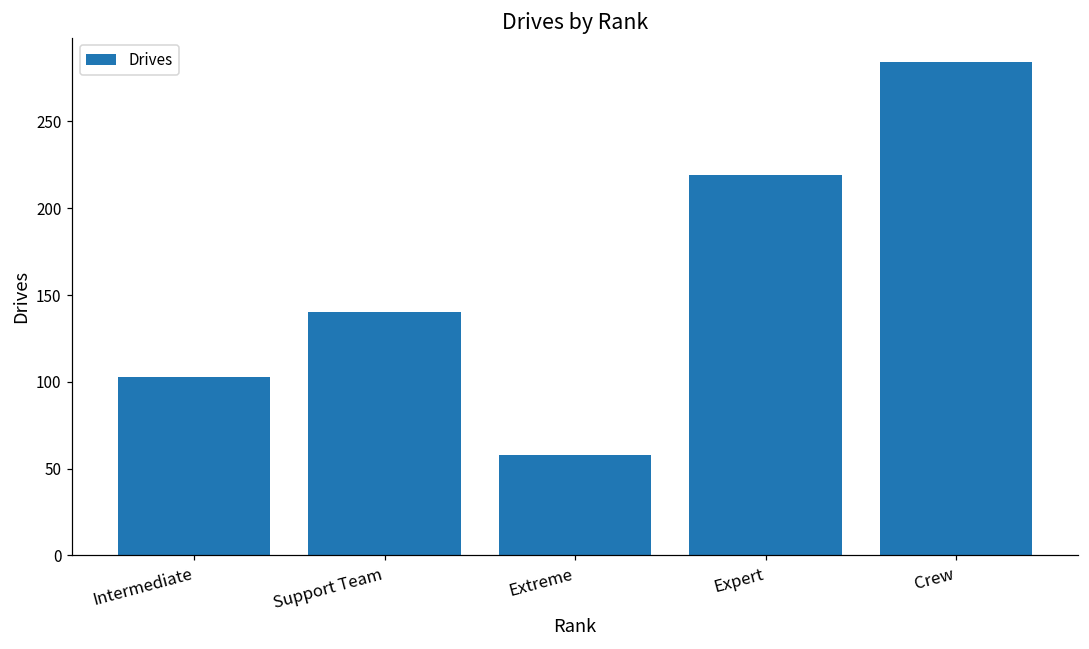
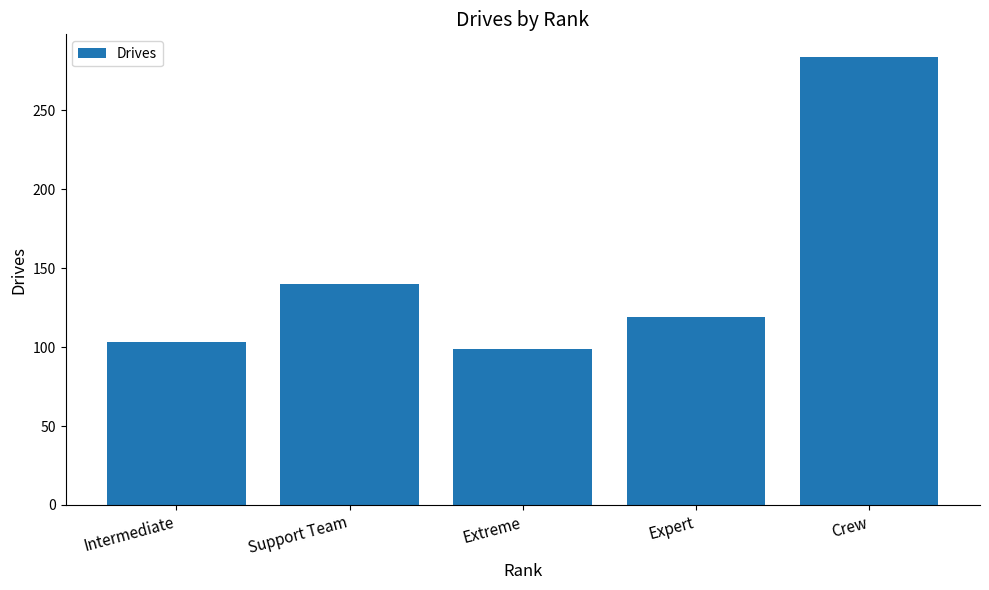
Extreme: 58 -> 99
Expert: 219 -> 119
